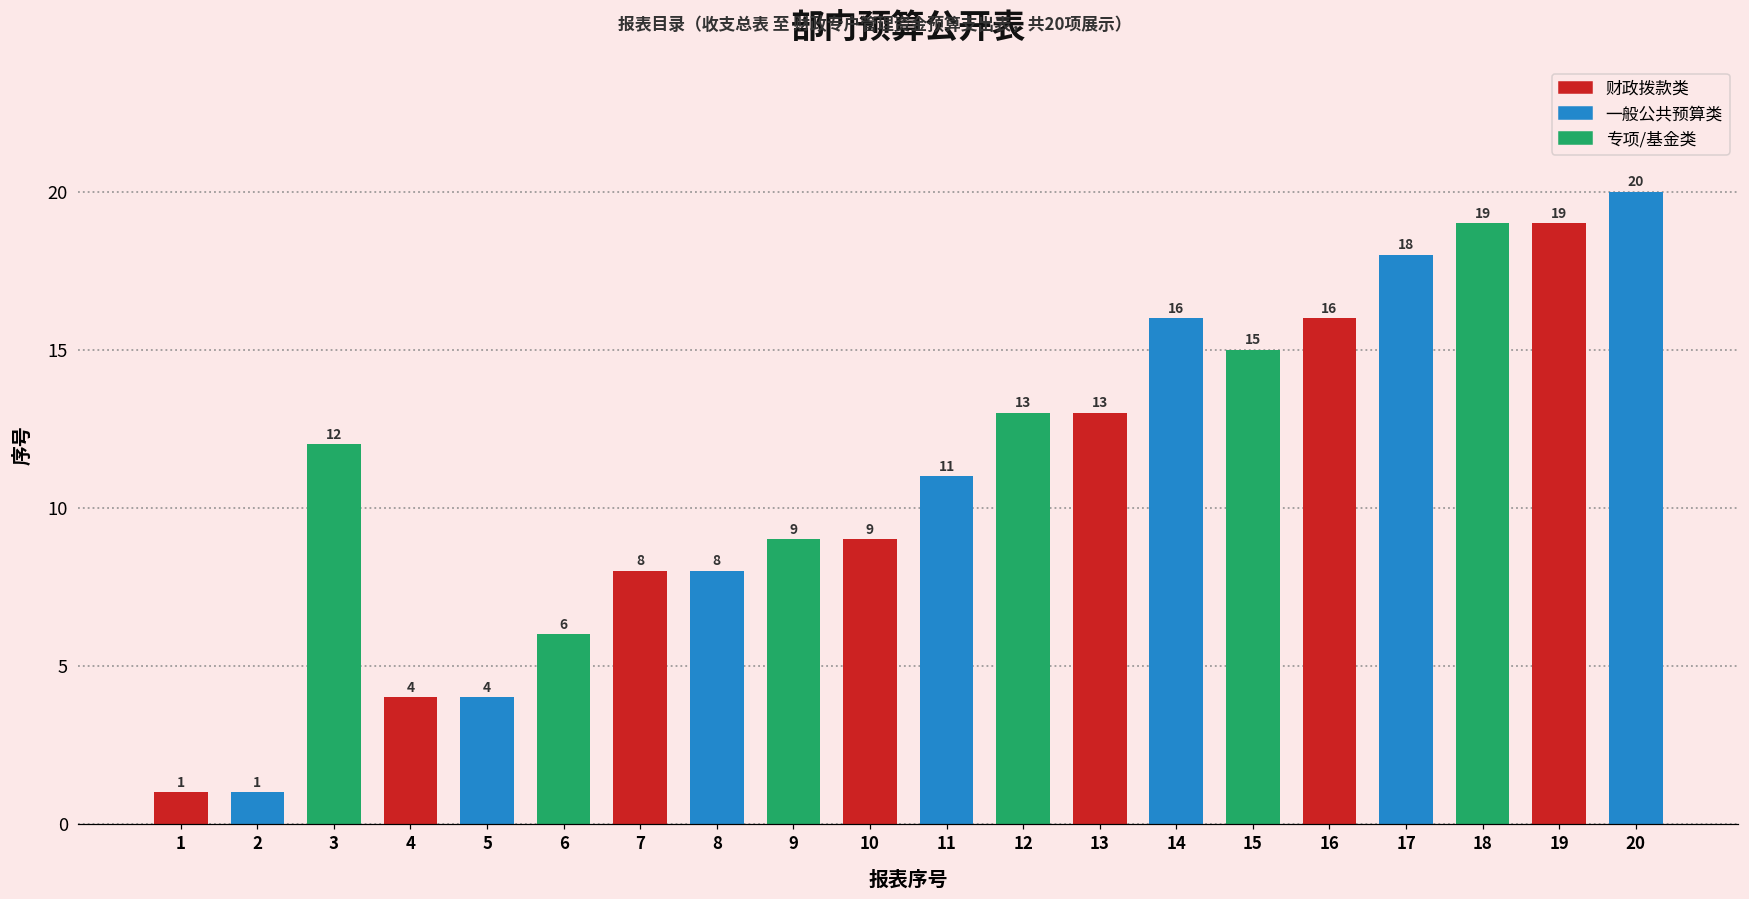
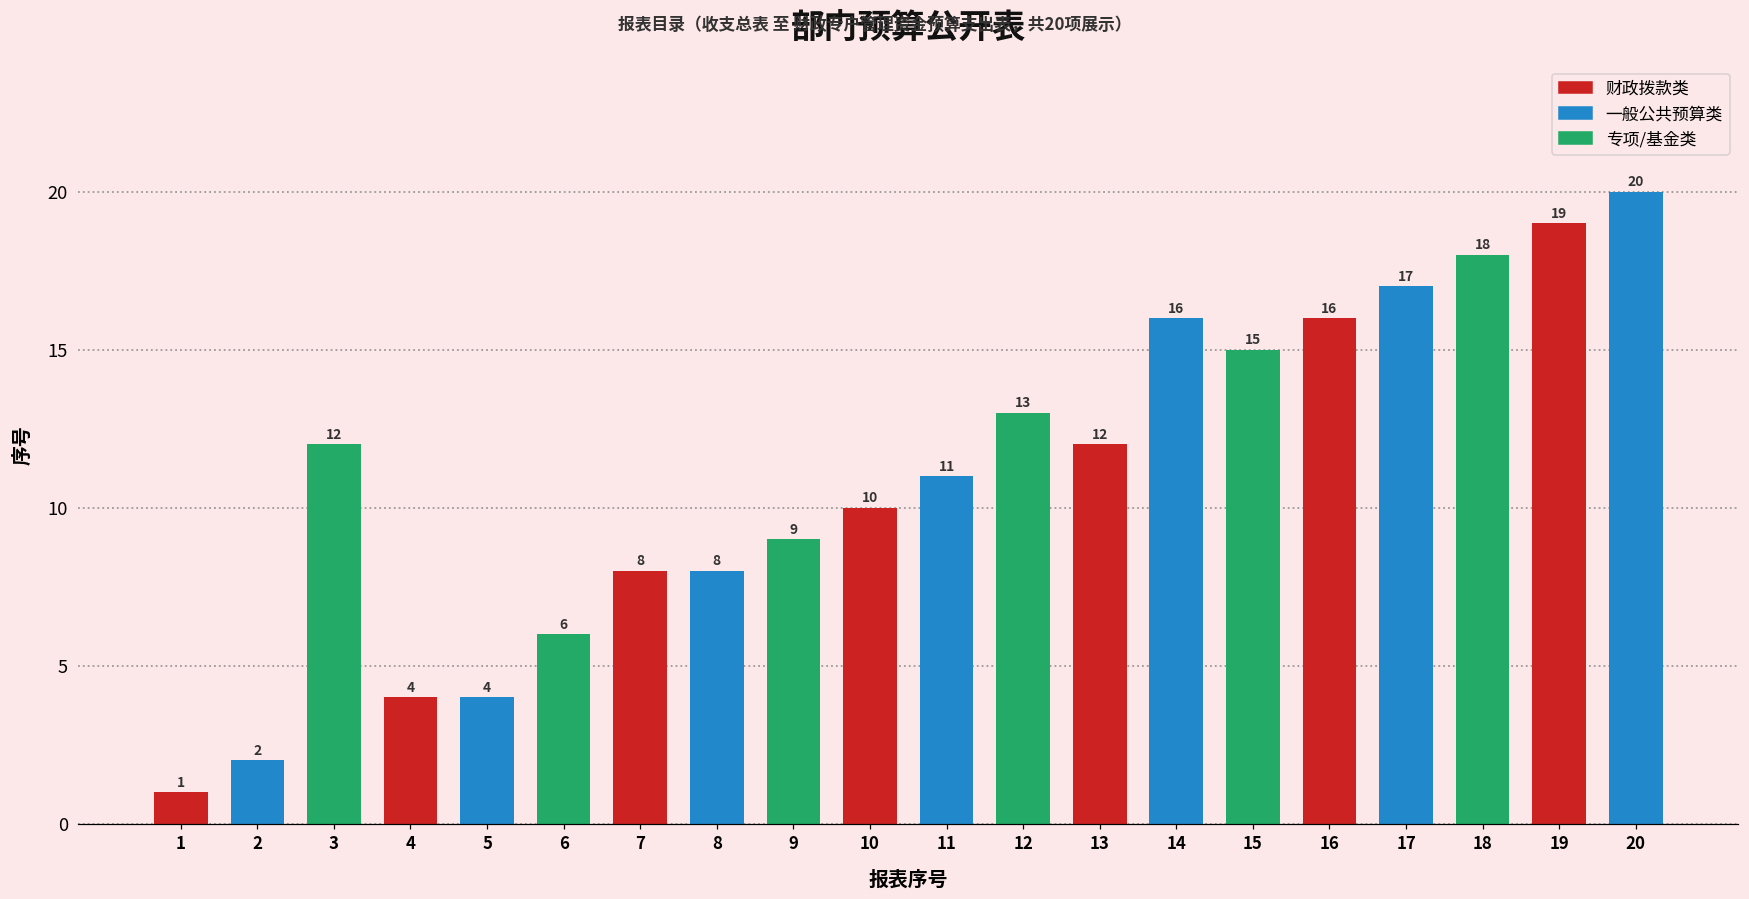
2: 1 -> 2
10: 9 -> 10
13: 13 -> 12
17: 18 -> 17
18: 19 -> 18
